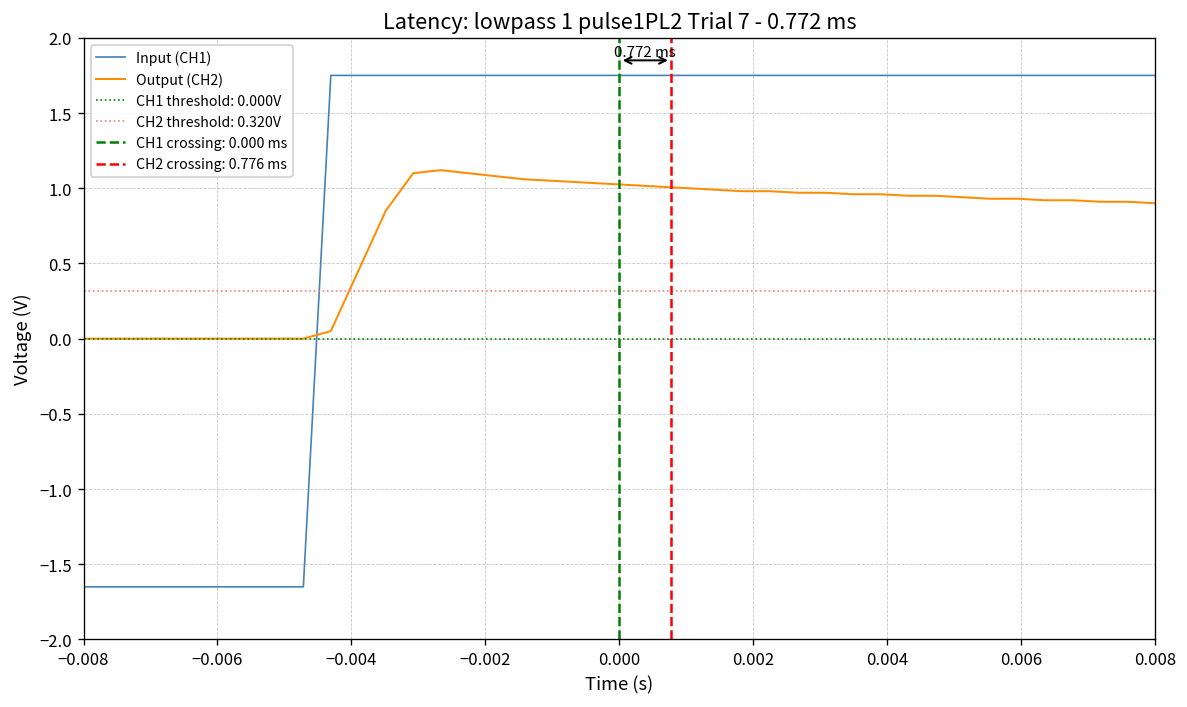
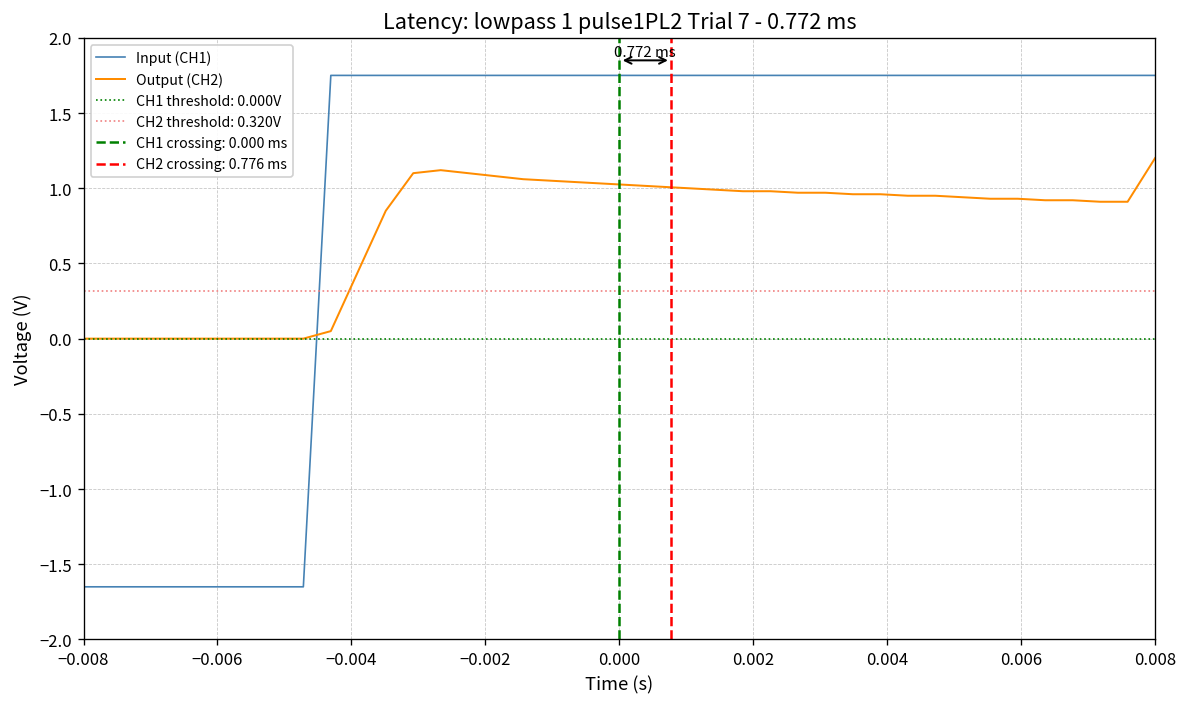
Output (CH2), 0.008: 0.9 -> 1.2
